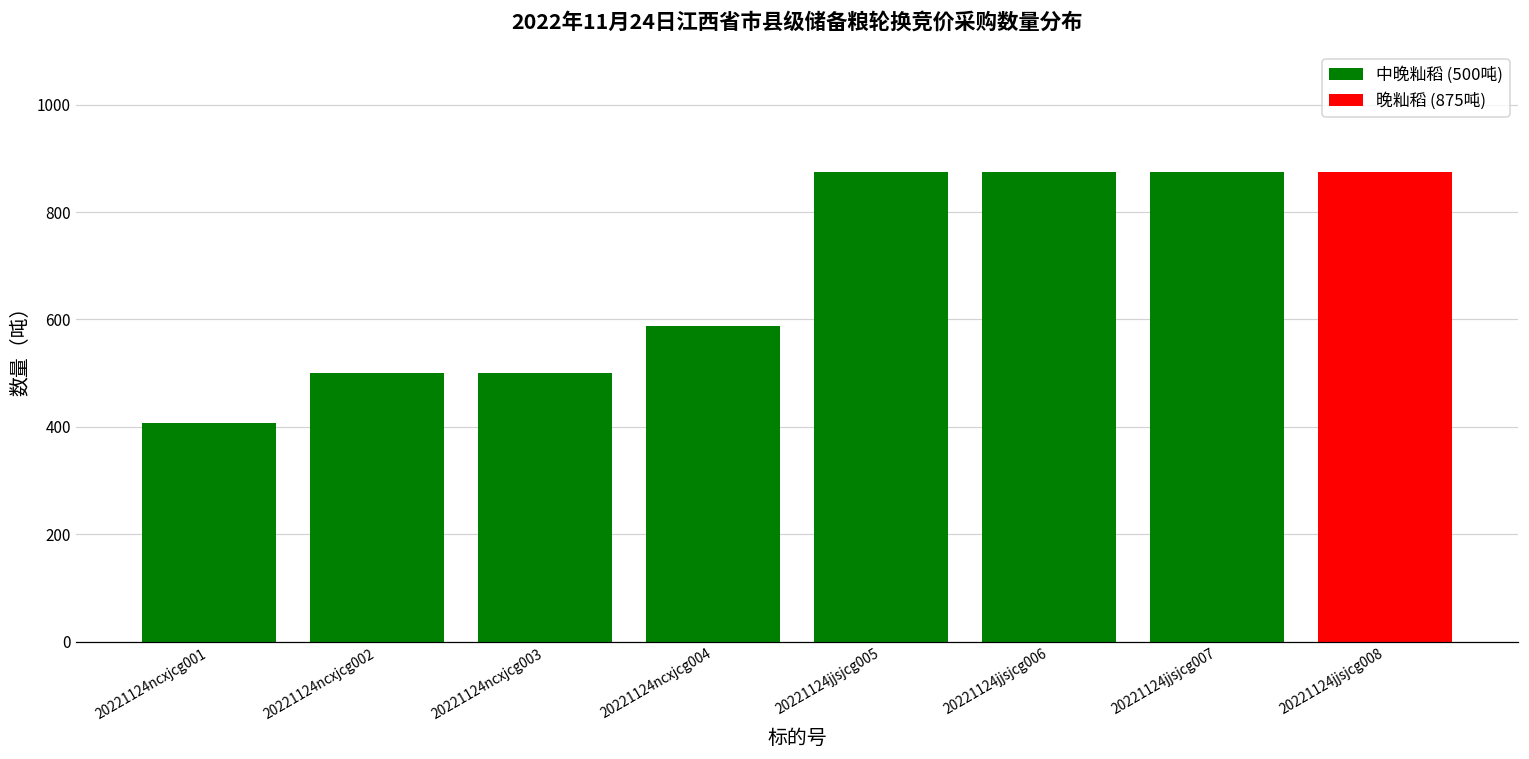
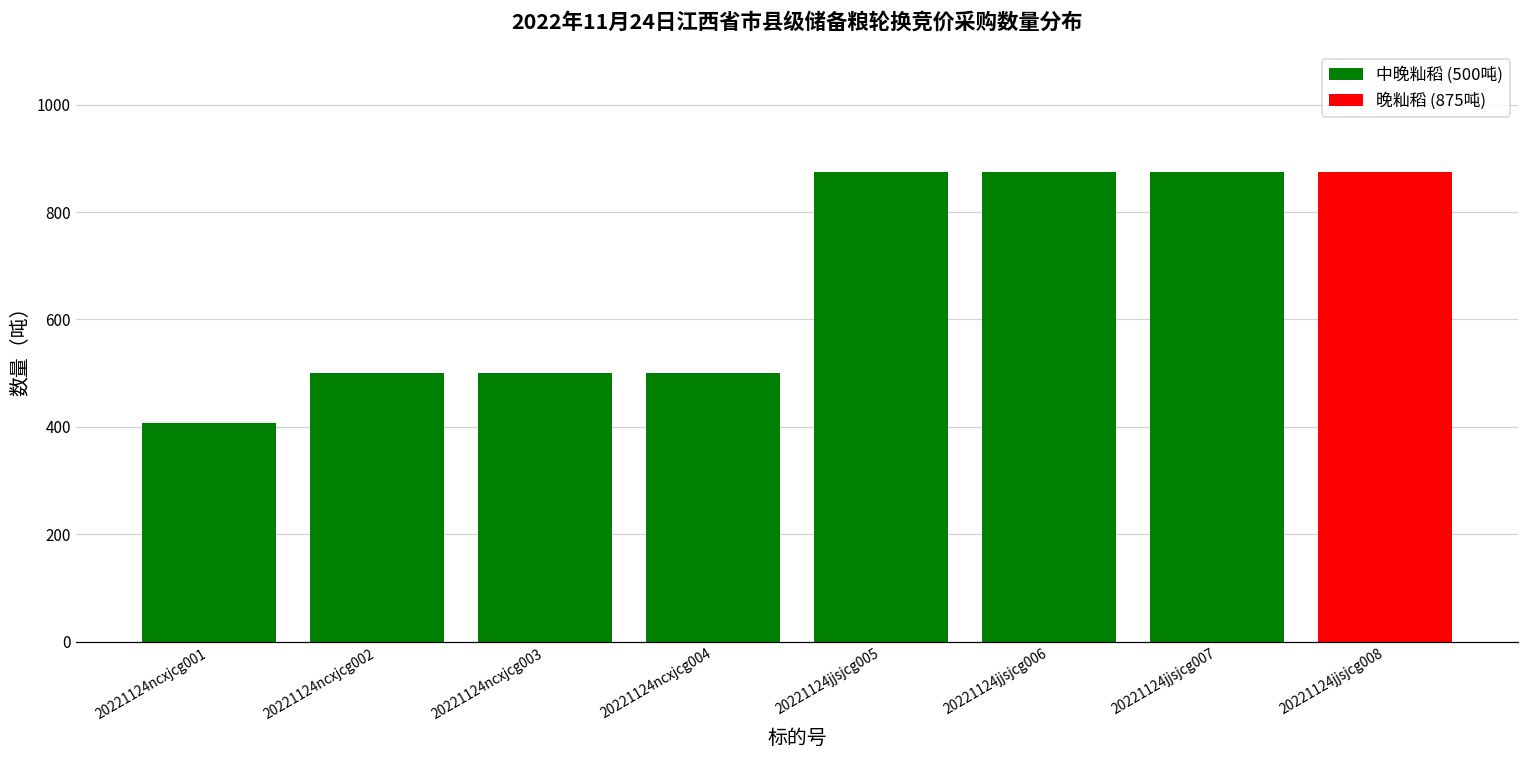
20221124ncxjcg004: 590 -> 500
